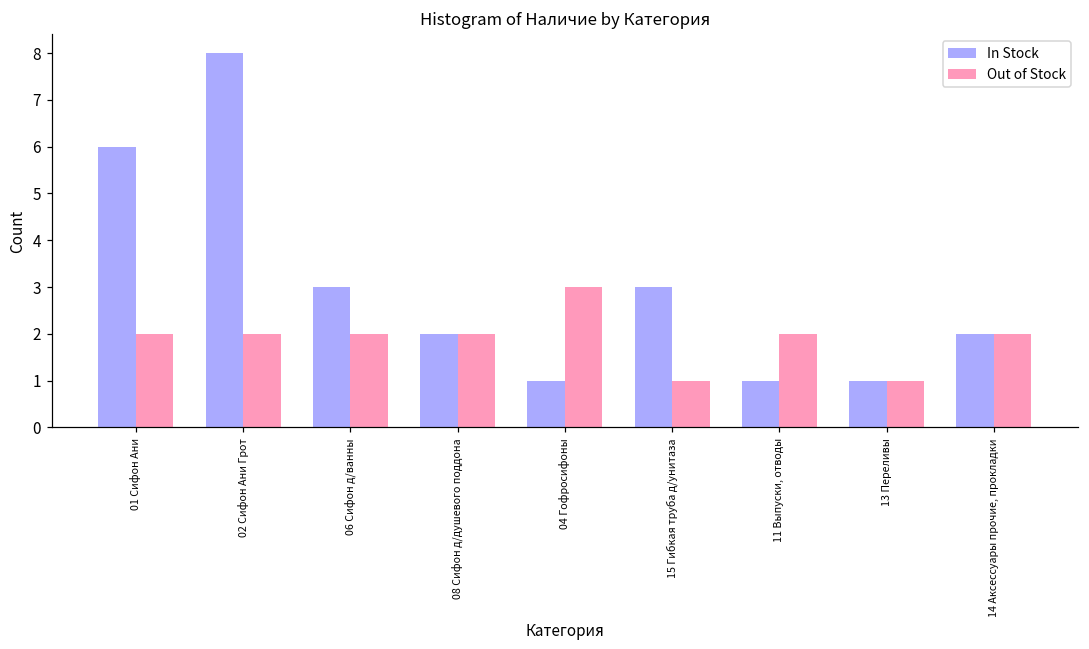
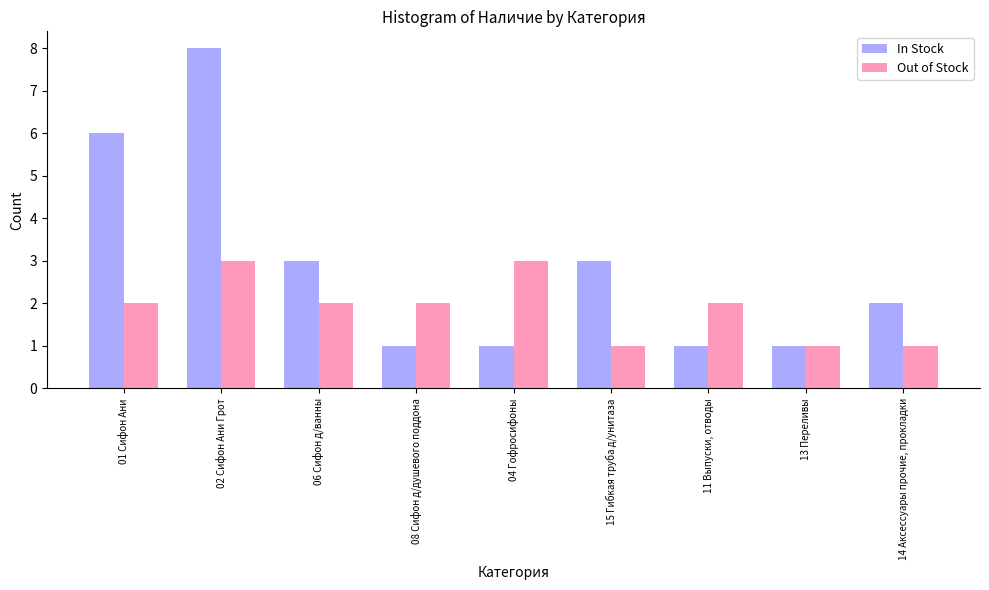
Out of Stock, 02 Сифон Ани Грот: 2 -> 3
In Stock, 08 Сифон д/душевого поддона: 2 -> 1
Out of Stock, 14 Аксессуары прочие, прокладки: 2 -> 1
